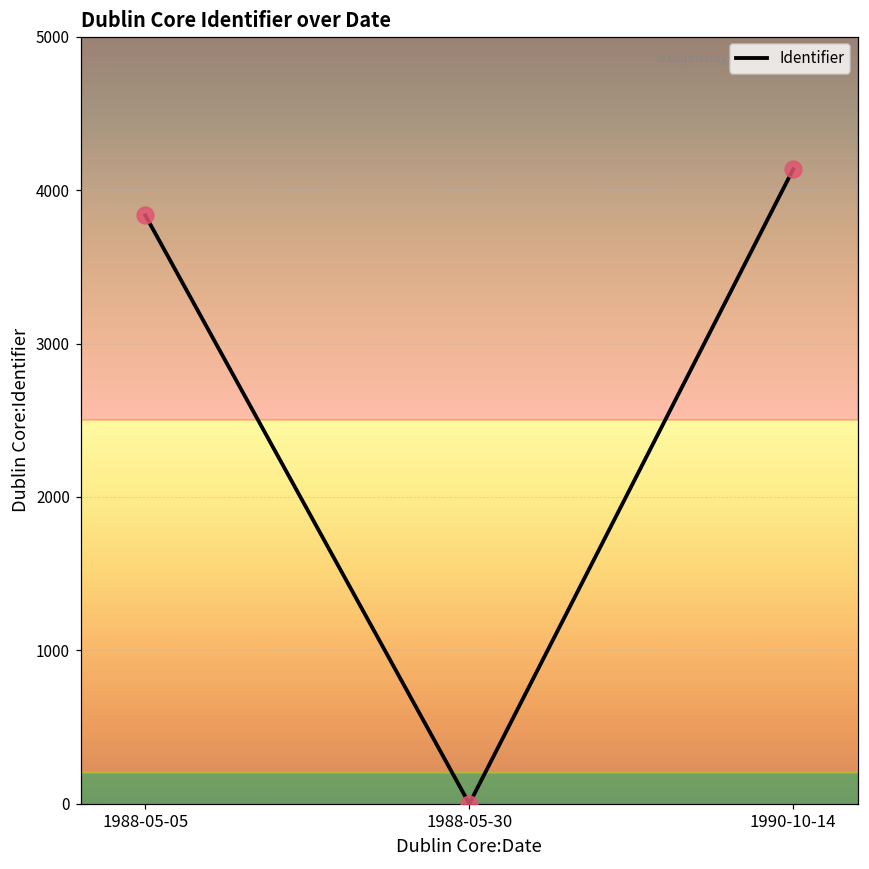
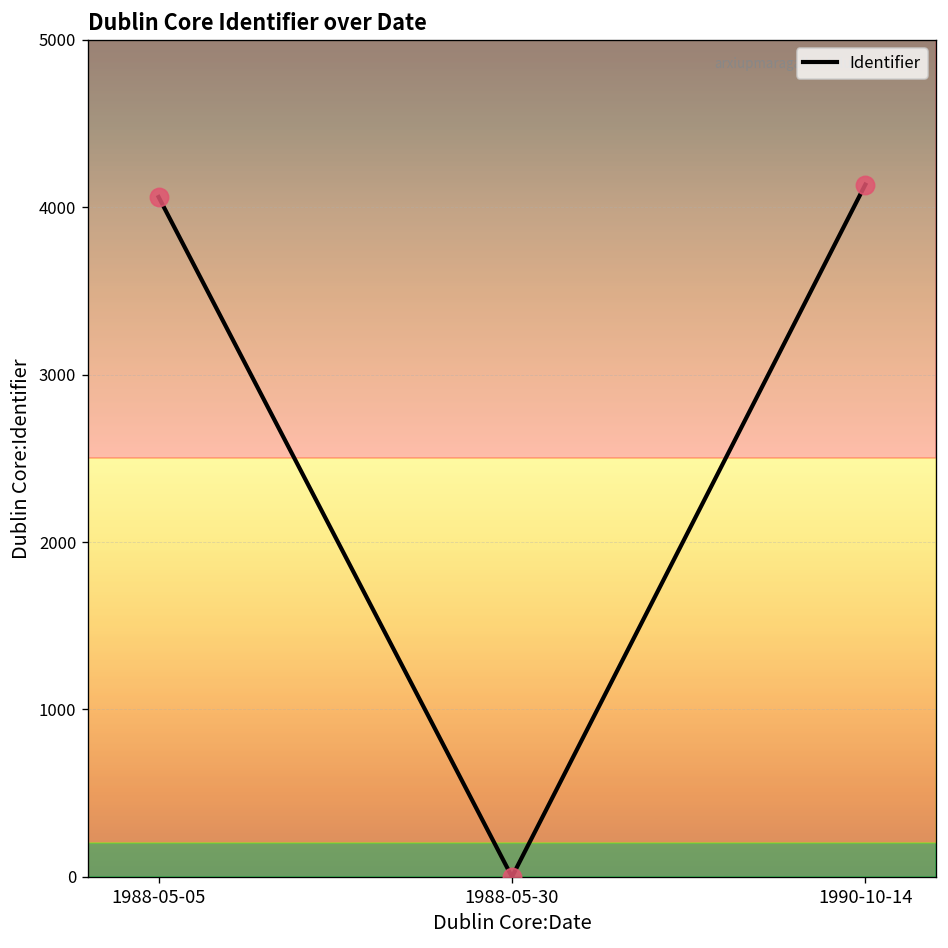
1988-05-05: 3840 -> 4060
